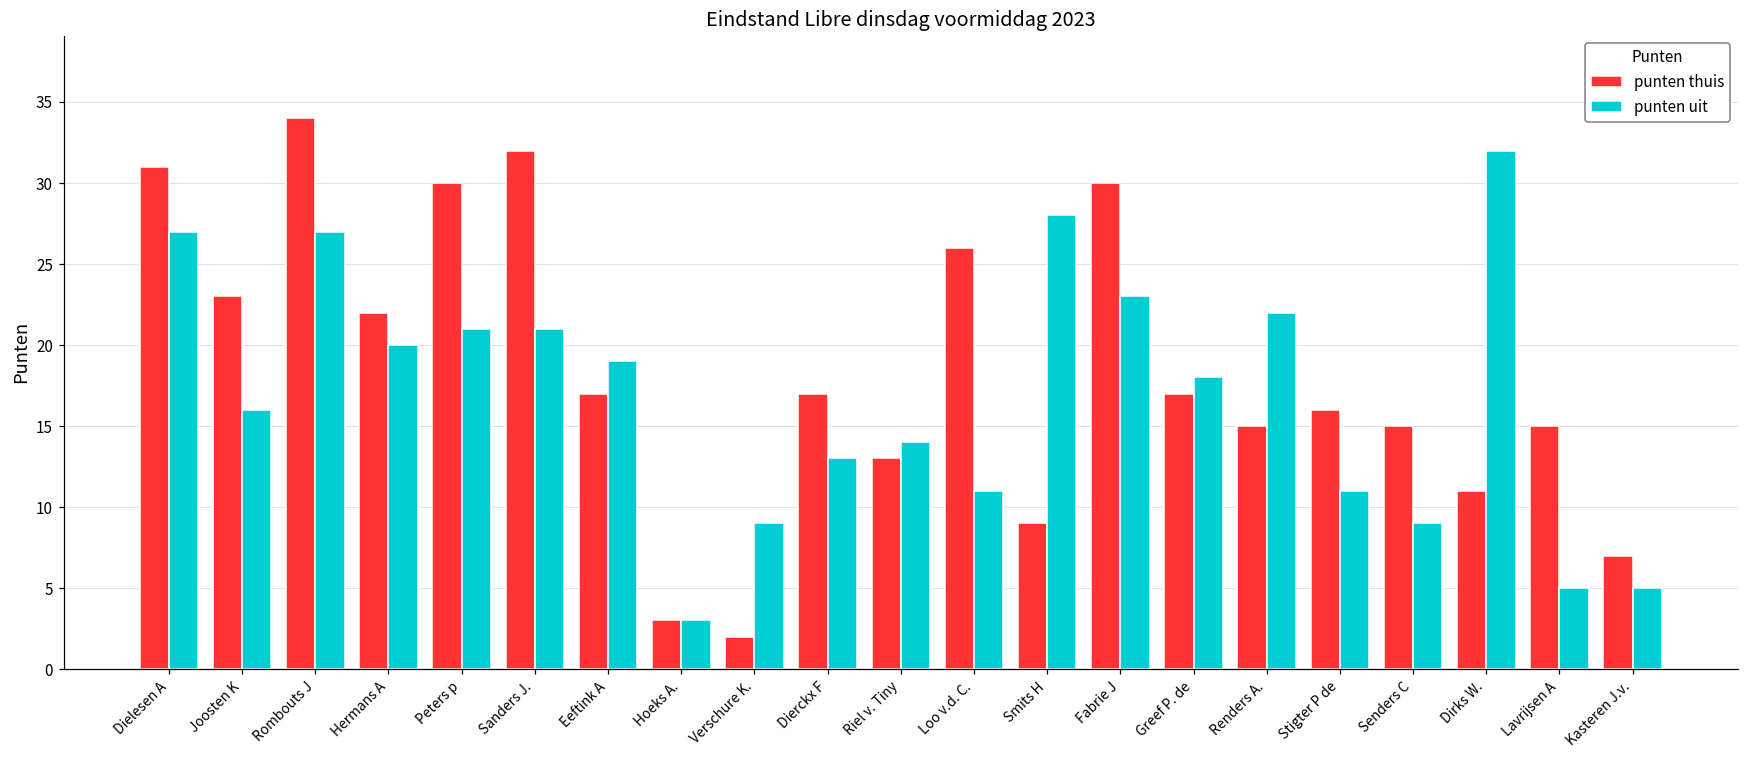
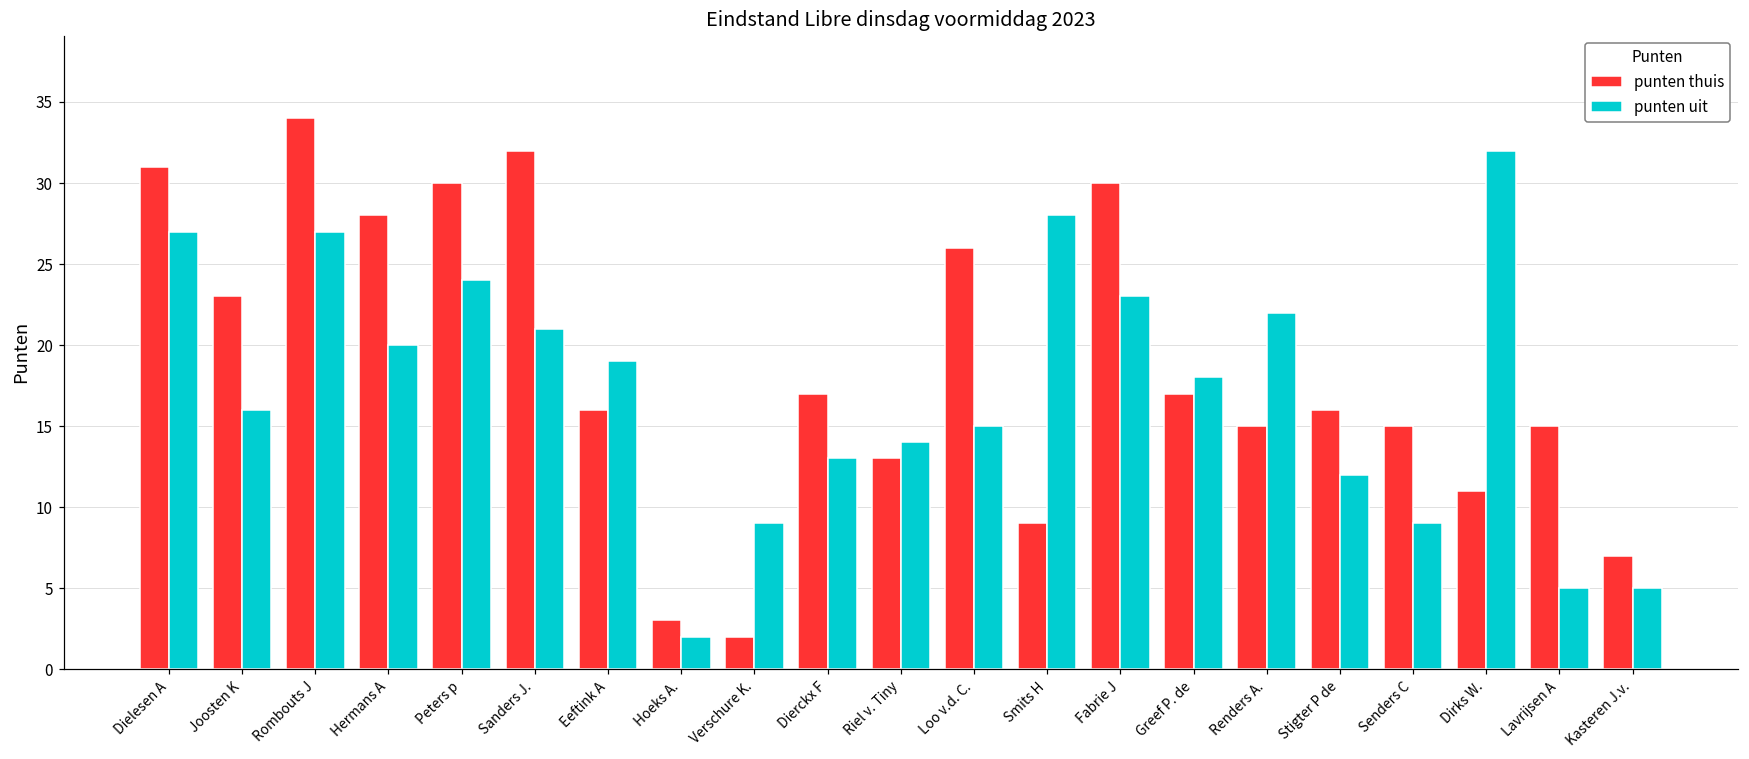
punten thuis, Hermans A: 22 -> 28
punten uit, Peters p: 21 -> 24
punten thuis, Eeftink A: 17 -> 16
punten uit, Hoeks A.: 3 -> 2
punten uit, Loo v.d. C.: 11 -> 15
punten uit, Stigter P de: 11 -> 12
